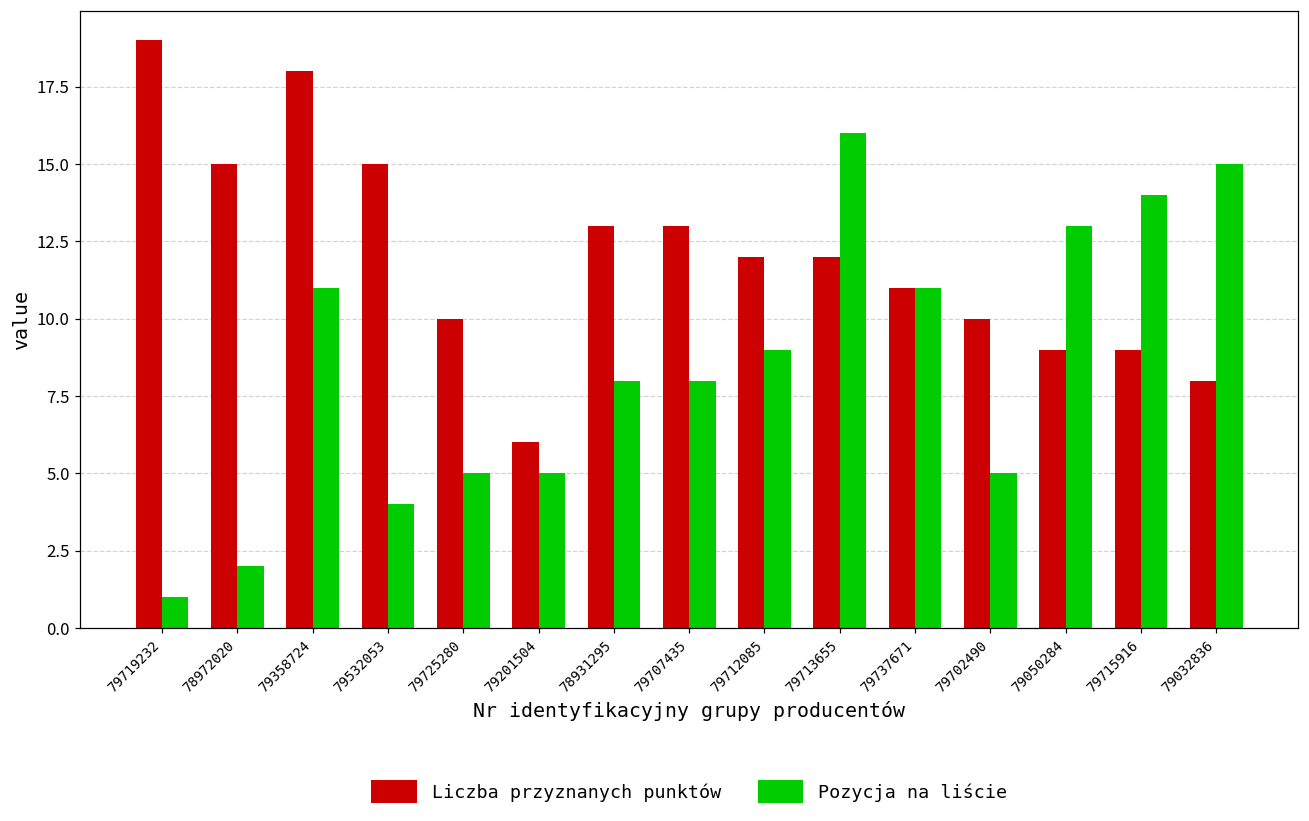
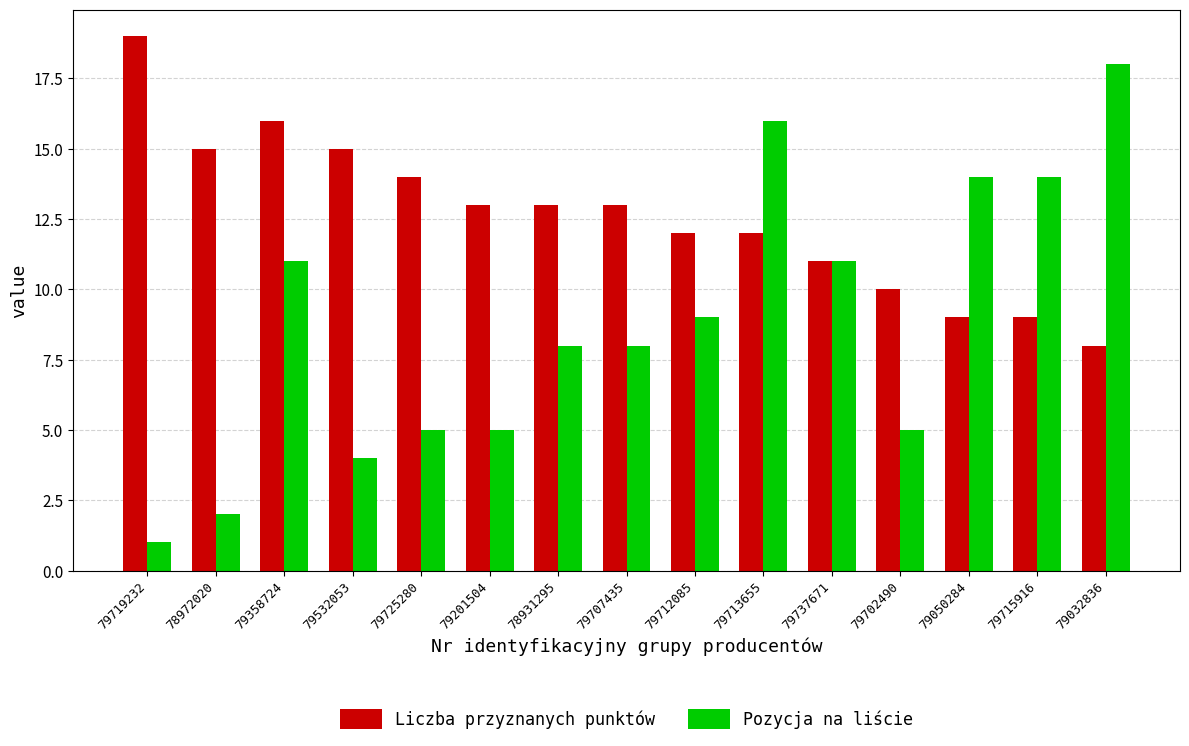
Liczba przyznanych punktów, 79358724: 18 -> 16
Liczba przyznanych punktów, 79725280: 10 -> 14
Liczba przyznanych punktów, 79201504: 6 -> 13
Pozycja na liście, 79050284: 13 -> 14
Pozycja na liście, 79032836: 15 -> 18
